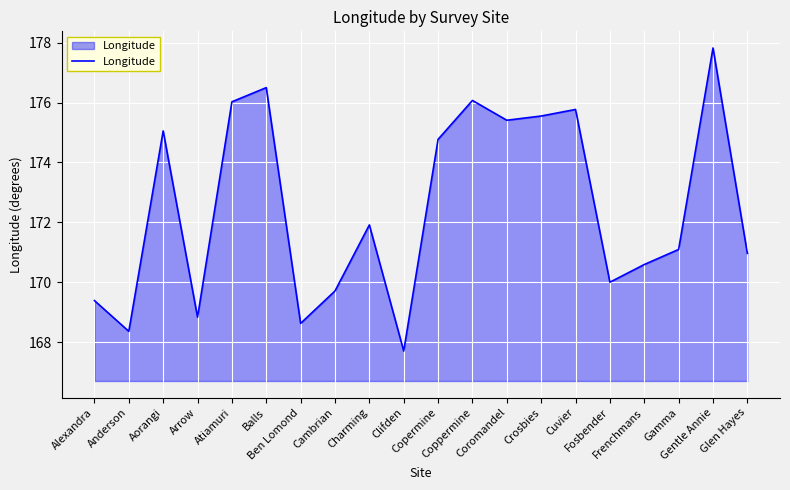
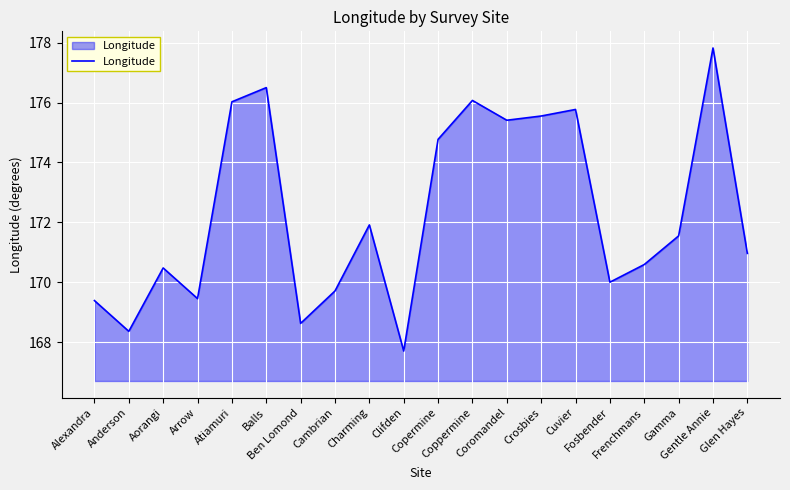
Aorangi: 175.1 -> 170.5
Arrow: 168.8 -> 169.5
Gamma: 171.1 -> 171.5
